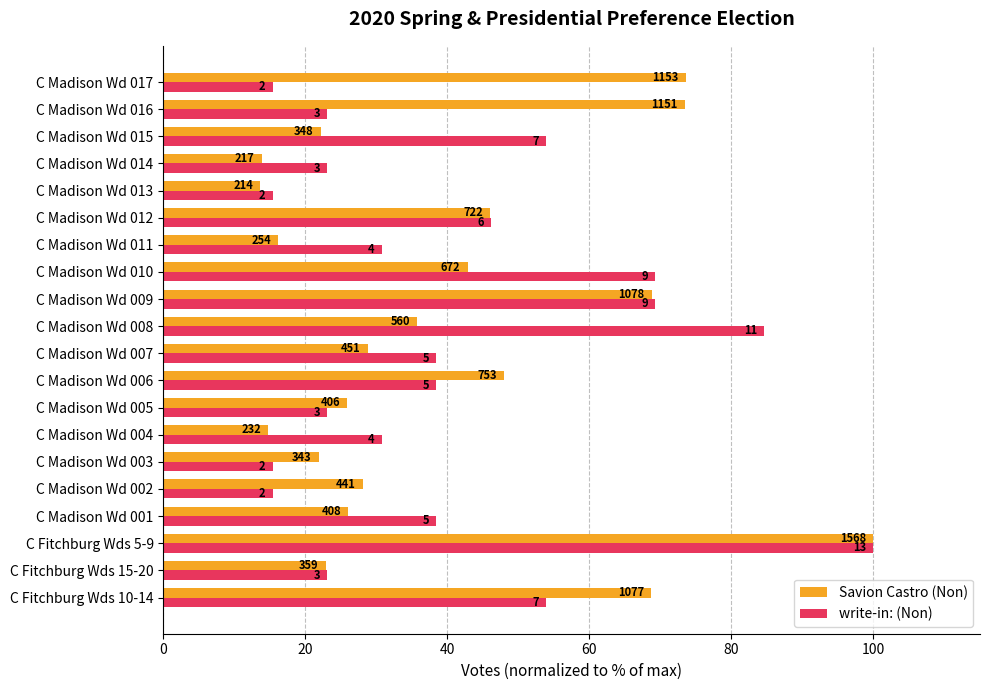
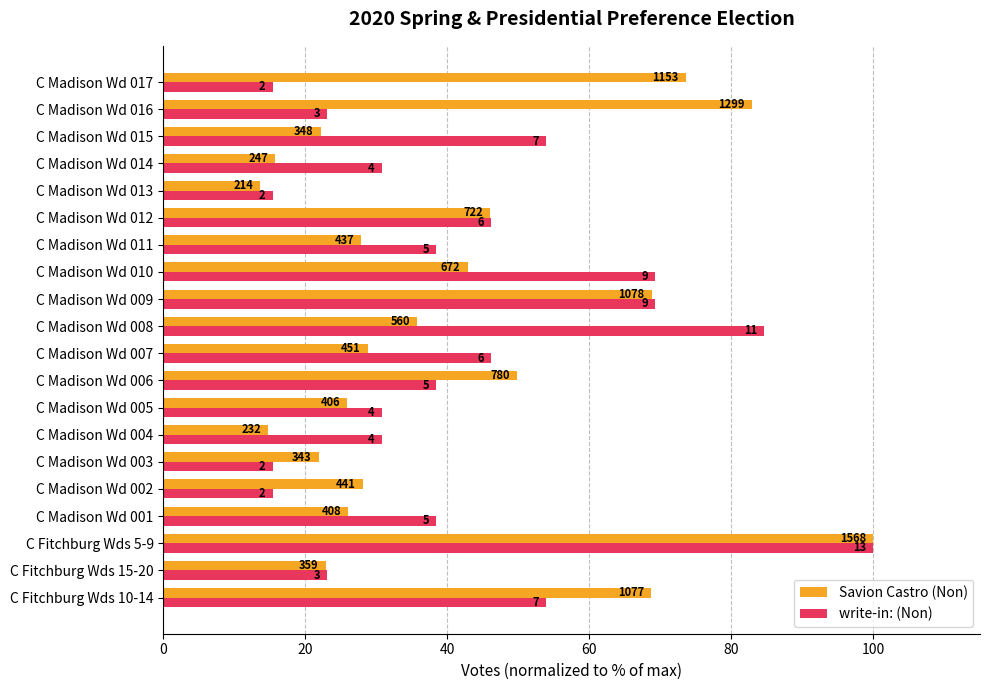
Savion Castro (Non), C Madison Wd 016: 1151 -> 1299
Savion Castro (Non), C Madison Wd 014: 217 -> 247
write-in: (Non), C Madison Wd 014: 3 -> 4
Savion Castro (Non), C Madison Wd 011: 254 -> 437
write-in: (Non), C Madison Wd 011: 4 -> 5
write-in: (Non), C Madison Wd 007: 5 -> 6
Savion Castro (Non), C Madison Wd 006: 753 -> 780
write-in: (Non), C Madison Wd 005: 3 -> 4
